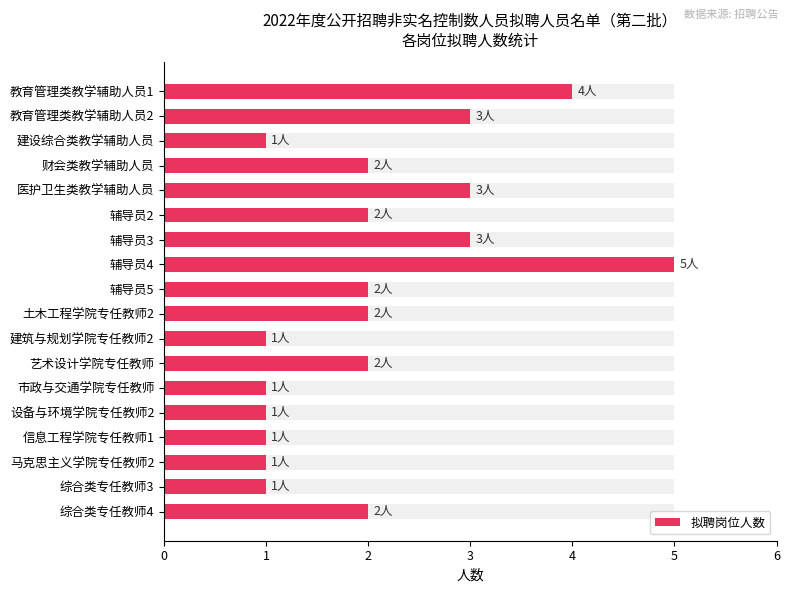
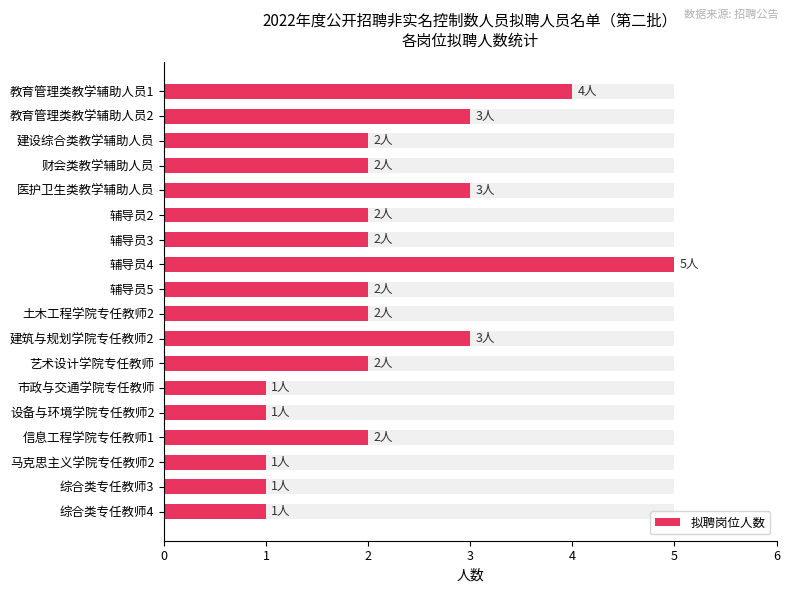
拟聘岗位人数, 建设综合类教学辅助人员: 1人 -> 2人
拟聘岗位人数, 辅导员3: 3人 -> 2人
拟聘岗位人数, 建筑与规划学院专任教师2: 1人 -> 3人
拟聘岗位人数, 信息工程学院专任教师1: 1人 -> 2人
拟聘岗位人数, 综合类专任教师4: 2人 -> 1人
